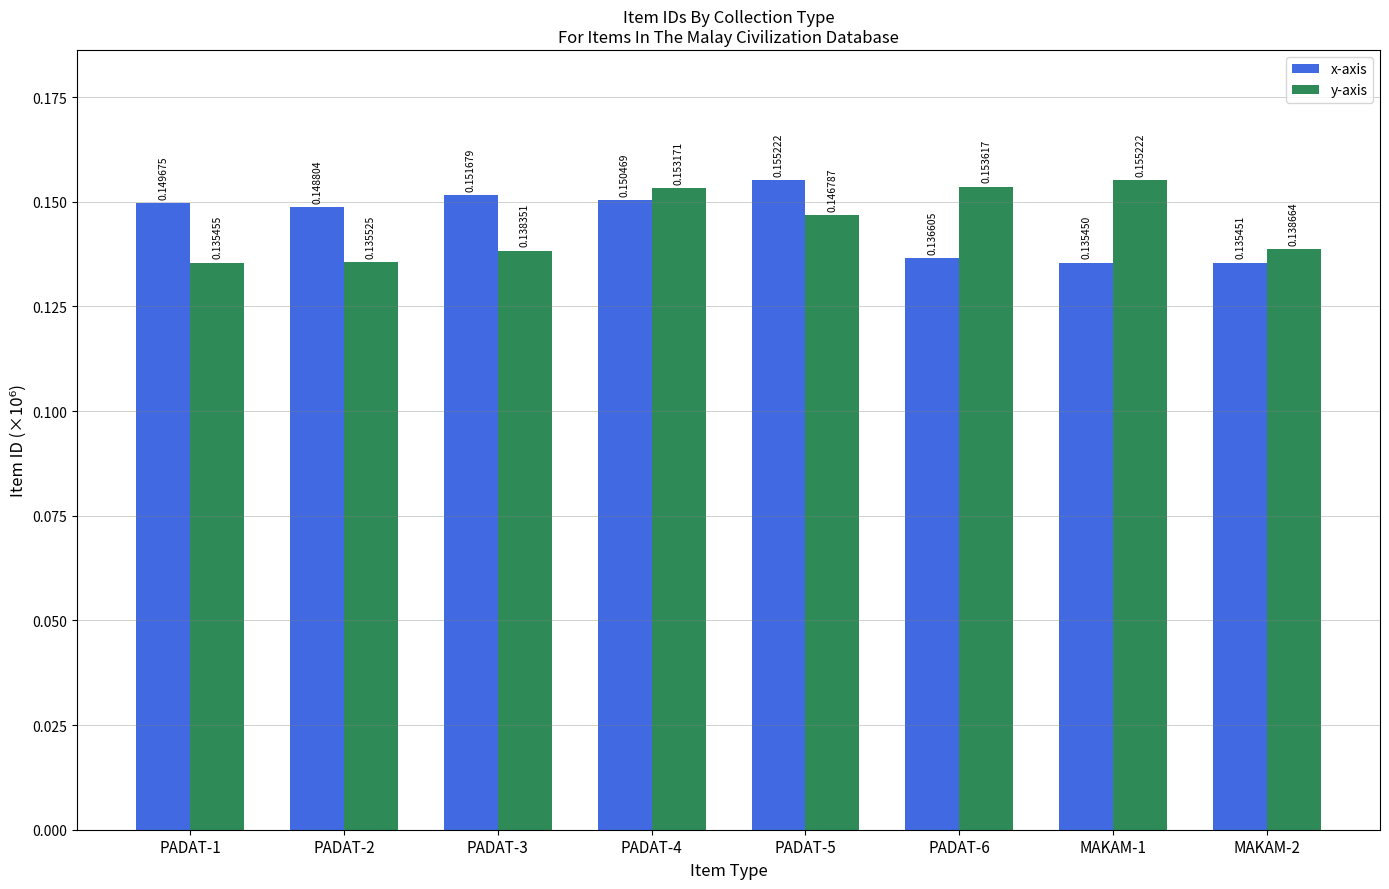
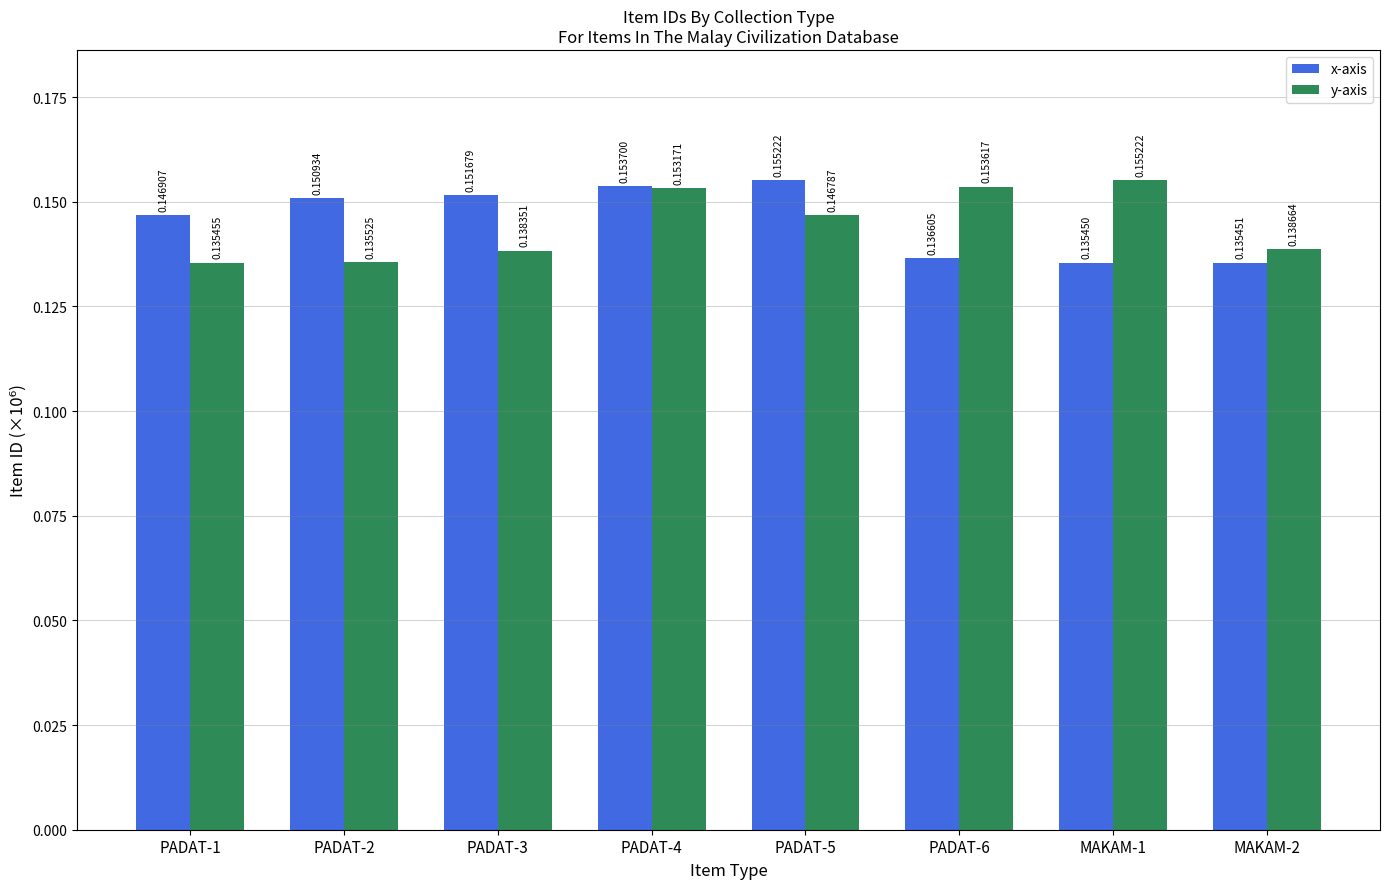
x-axis, PADAT-1: 0.149675 -> 0.146907
x-axis, PADAT-2: 0.148804 -> 0.150934
x-axis, PADAT-4: 0.150469 -> 0.153700
